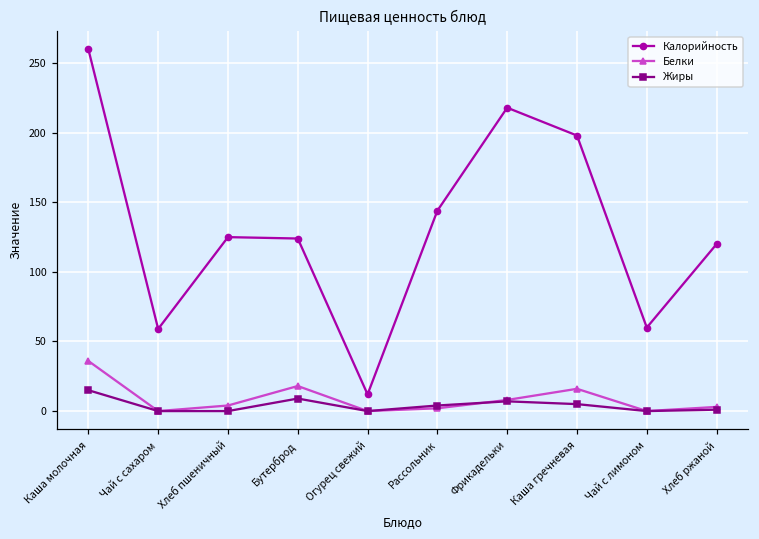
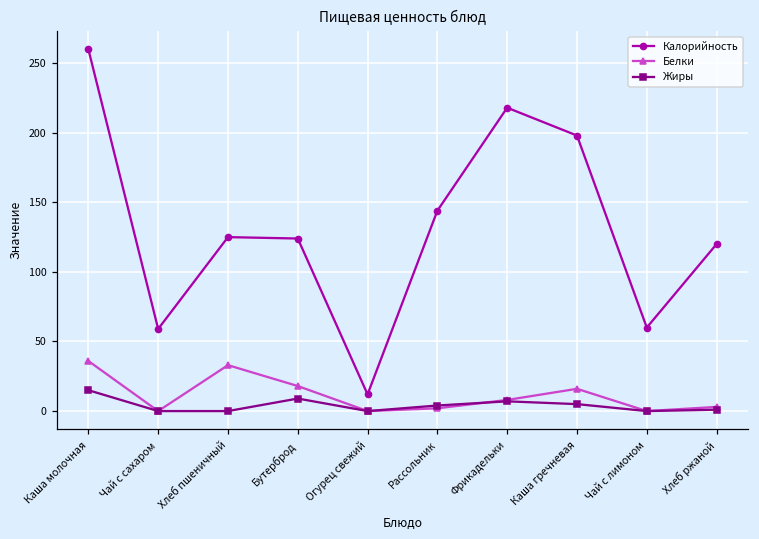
Белки, Хлеб пшеничный: 4 -> 33
